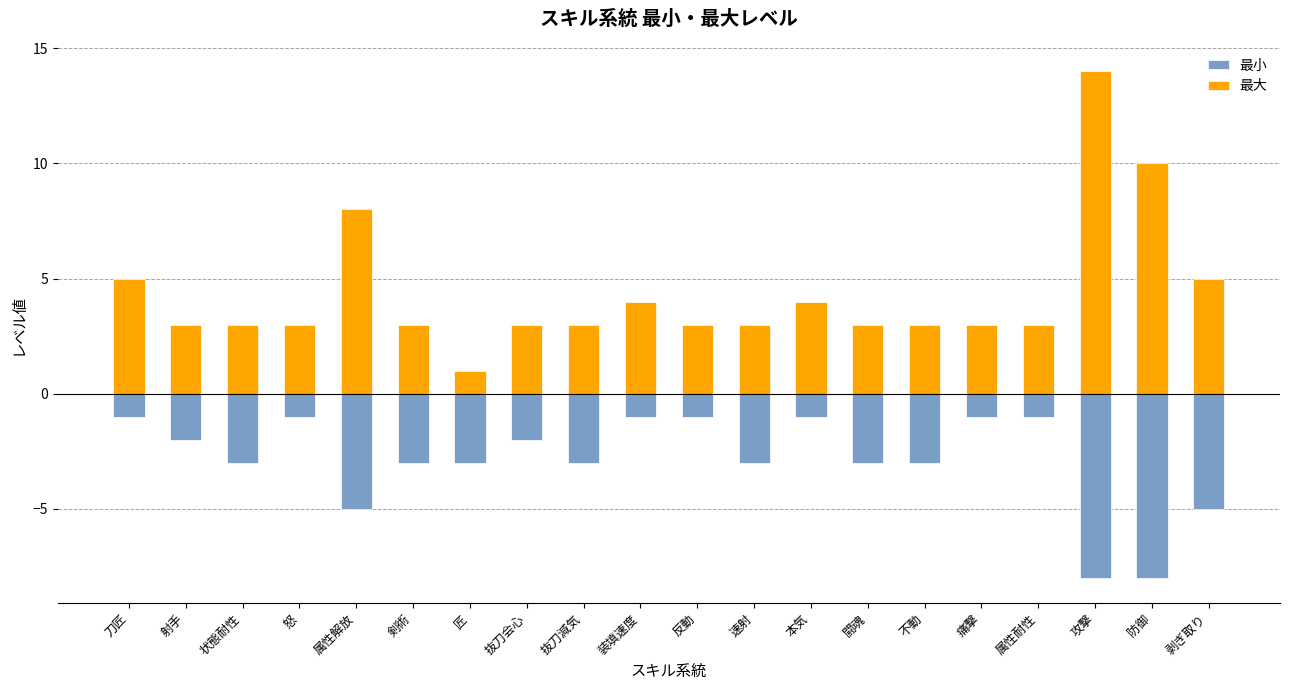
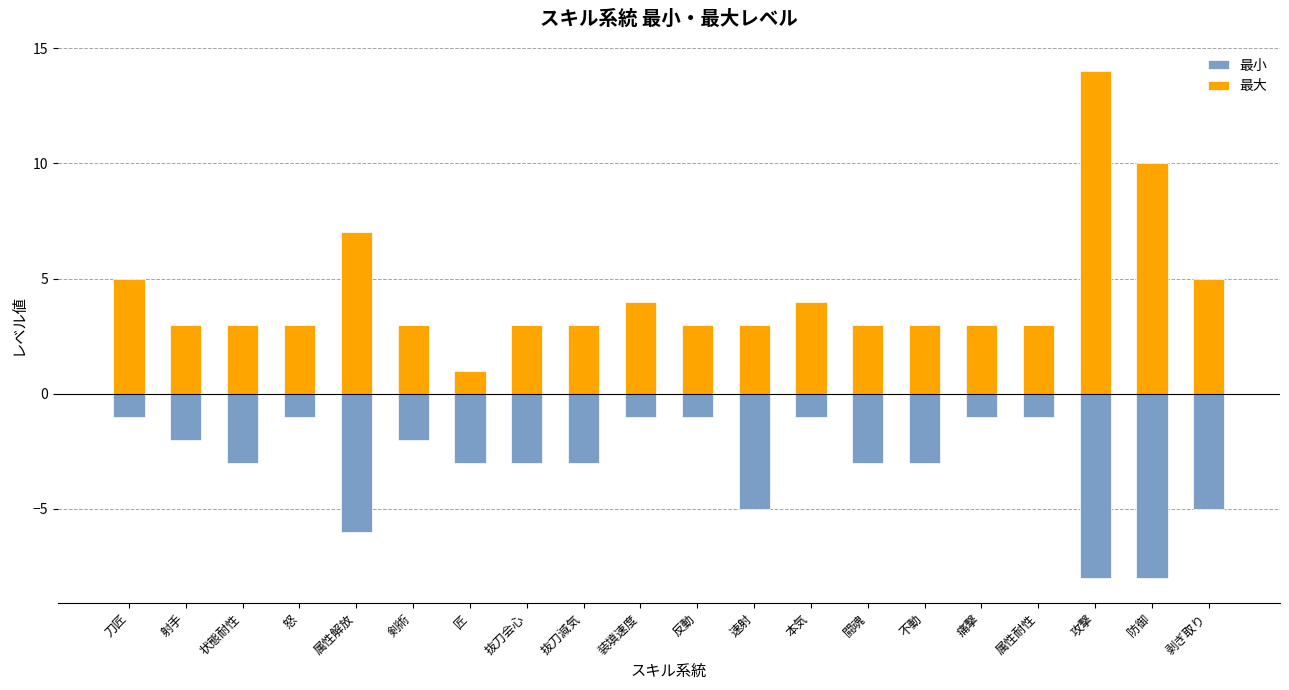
最小, 属性解放: -5 -> -6
最大, 属性解放: 8 -> 7
最小, 剣術: -3 -> -2
最小, 抜刀会心: -2 -> -3
最小, 速射: -3 -> -5
